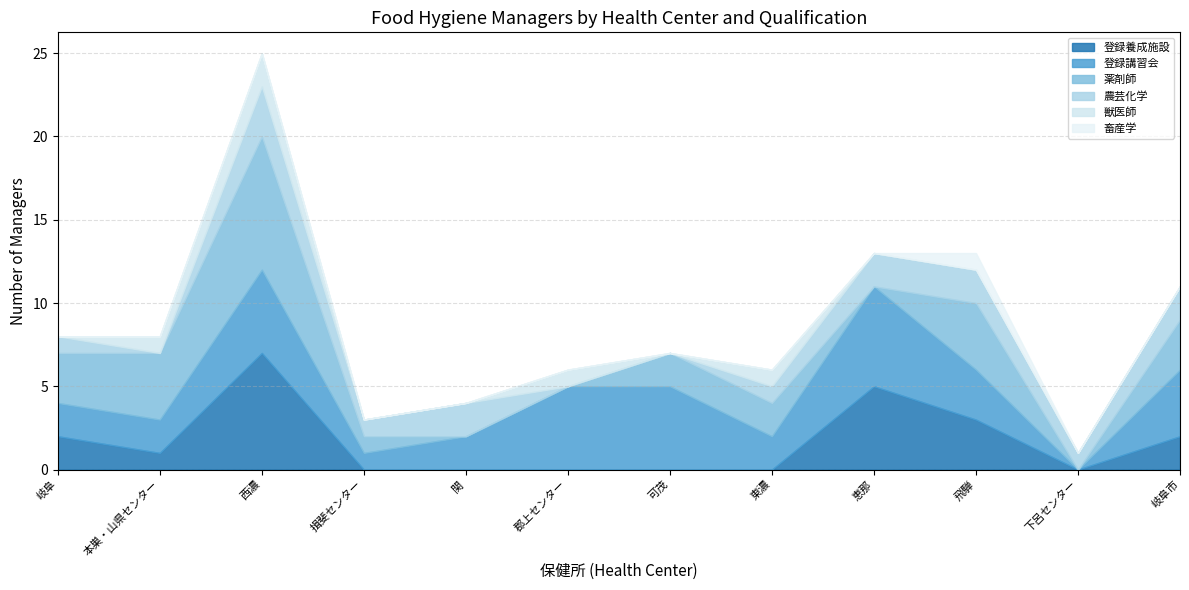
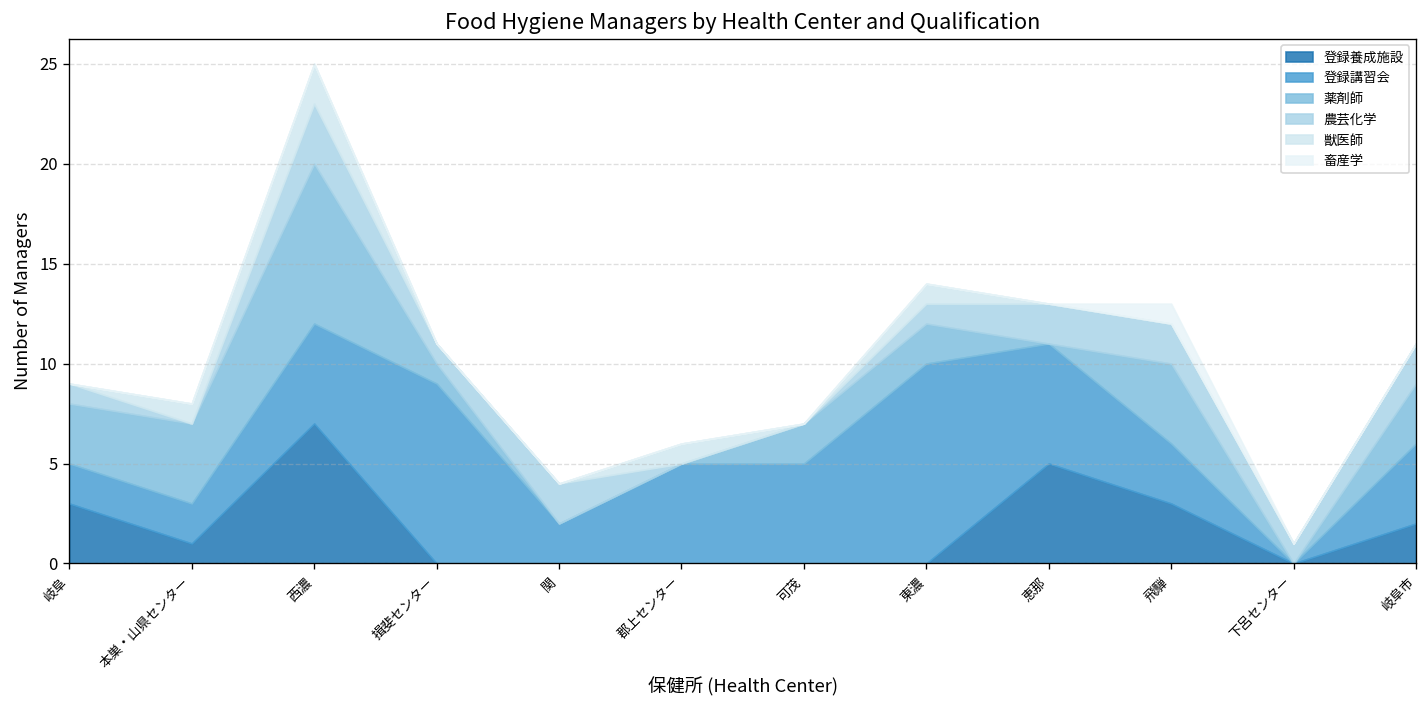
登録養成施設, 岐阜: 2 -> 3
登録講習会, 揖斐センター: 1 -> 9
登録講習会, 東濃: 2 -> 10
